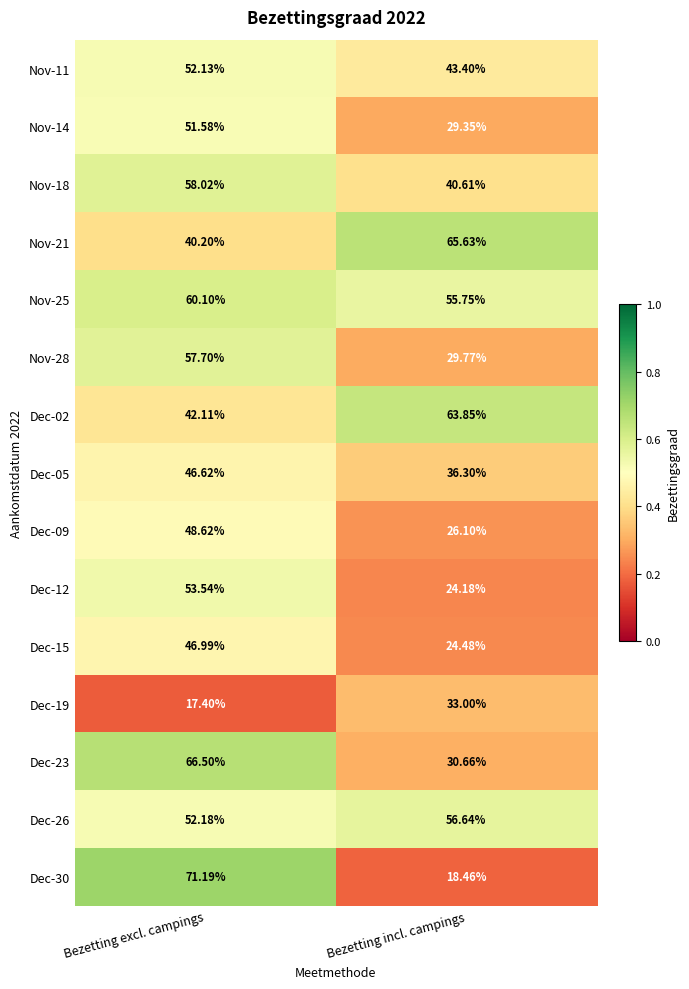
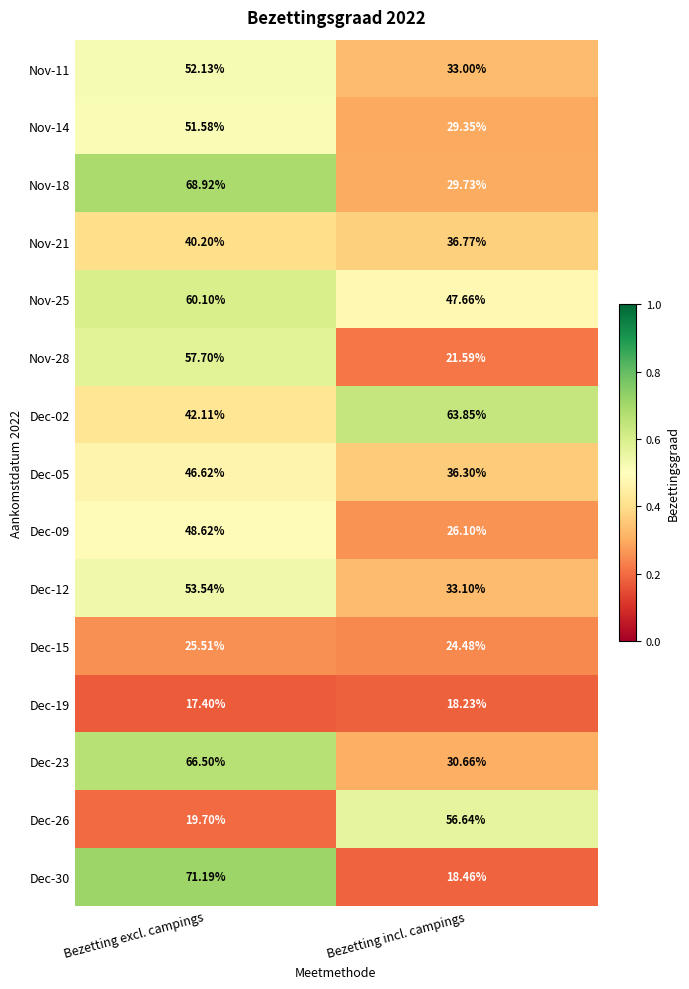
Nov-11, Bezetting incl. campings: 43.40% -> 33.00%
Nov-18, Bezetting excl. campings: 58.02% -> 68.92%
Nov-18, Bezetting incl. campings: 40.61% -> 29.73%
Nov-21, Bezetting incl. campings: 65.63% -> 36.77%
Nov-25, Bezetting incl. campings: 55.75% -> 47.66%
Nov-28, Bezetting incl. campings: 29.77% -> 21.59%
Dec-12, Bezetting incl. campings: 24.18% -> 33.10%
Dec-15, Bezetting excl. campings: 46.99% -> 25.51%
Dec-19, Bezetting incl. campings: 33.00% -> 18.23%
Dec-26, Bezetting excl. campings: 52.18% -> 19.70%
